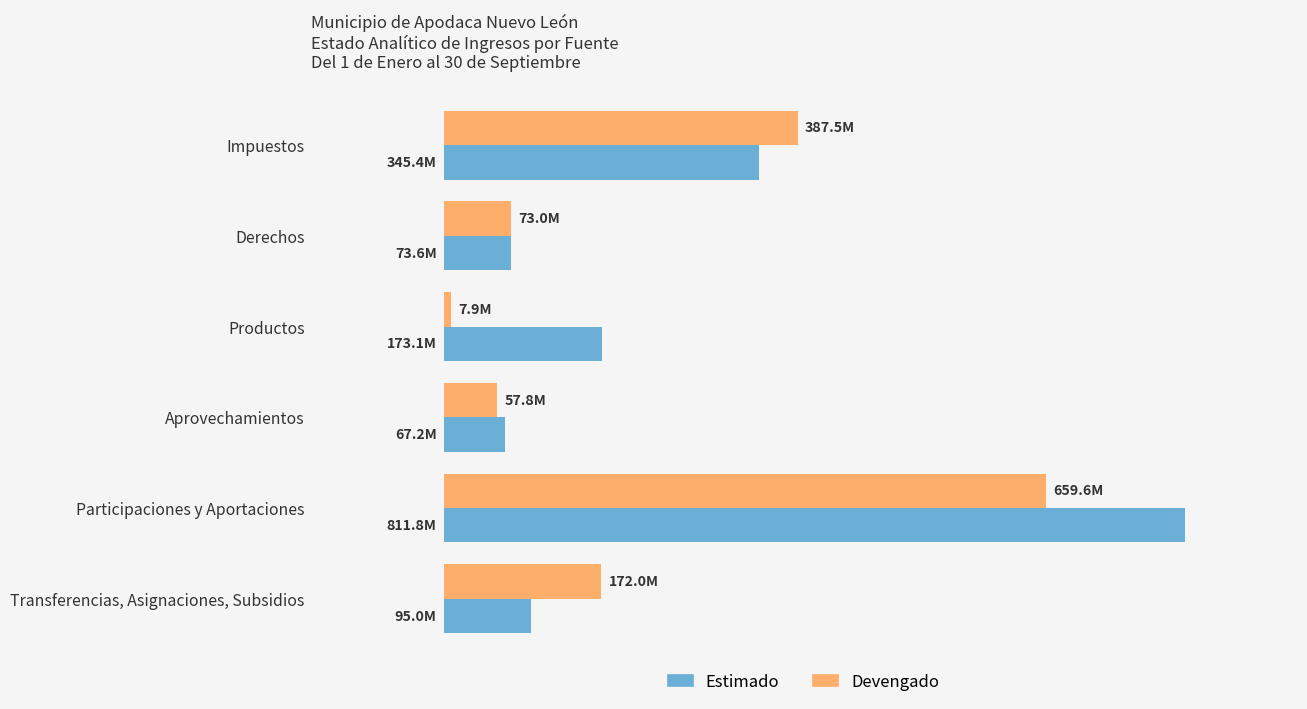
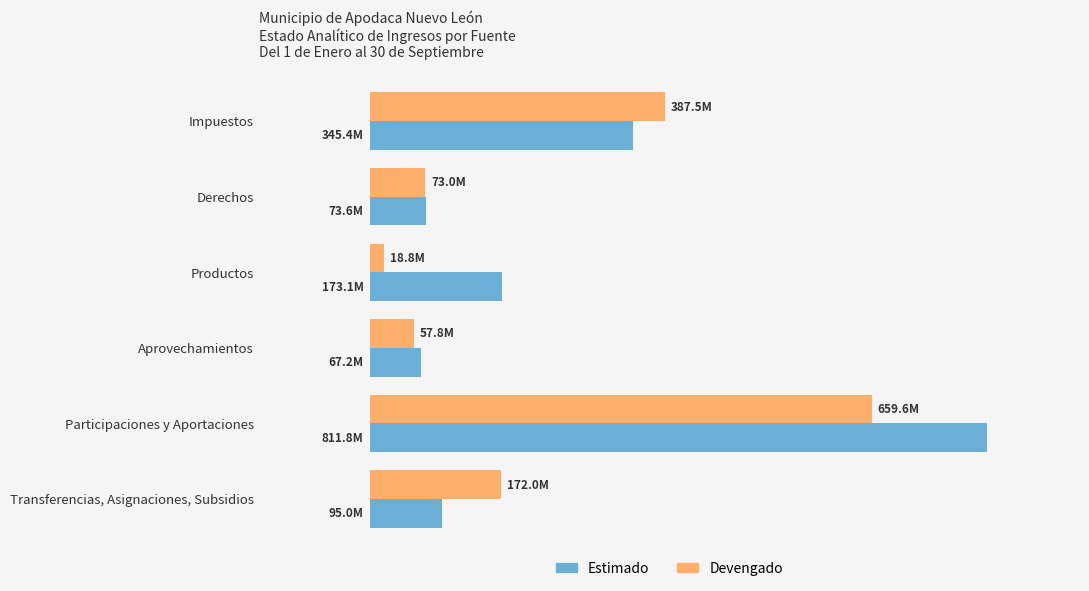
Devengado, Productos: 7.9M -> 18.8M
